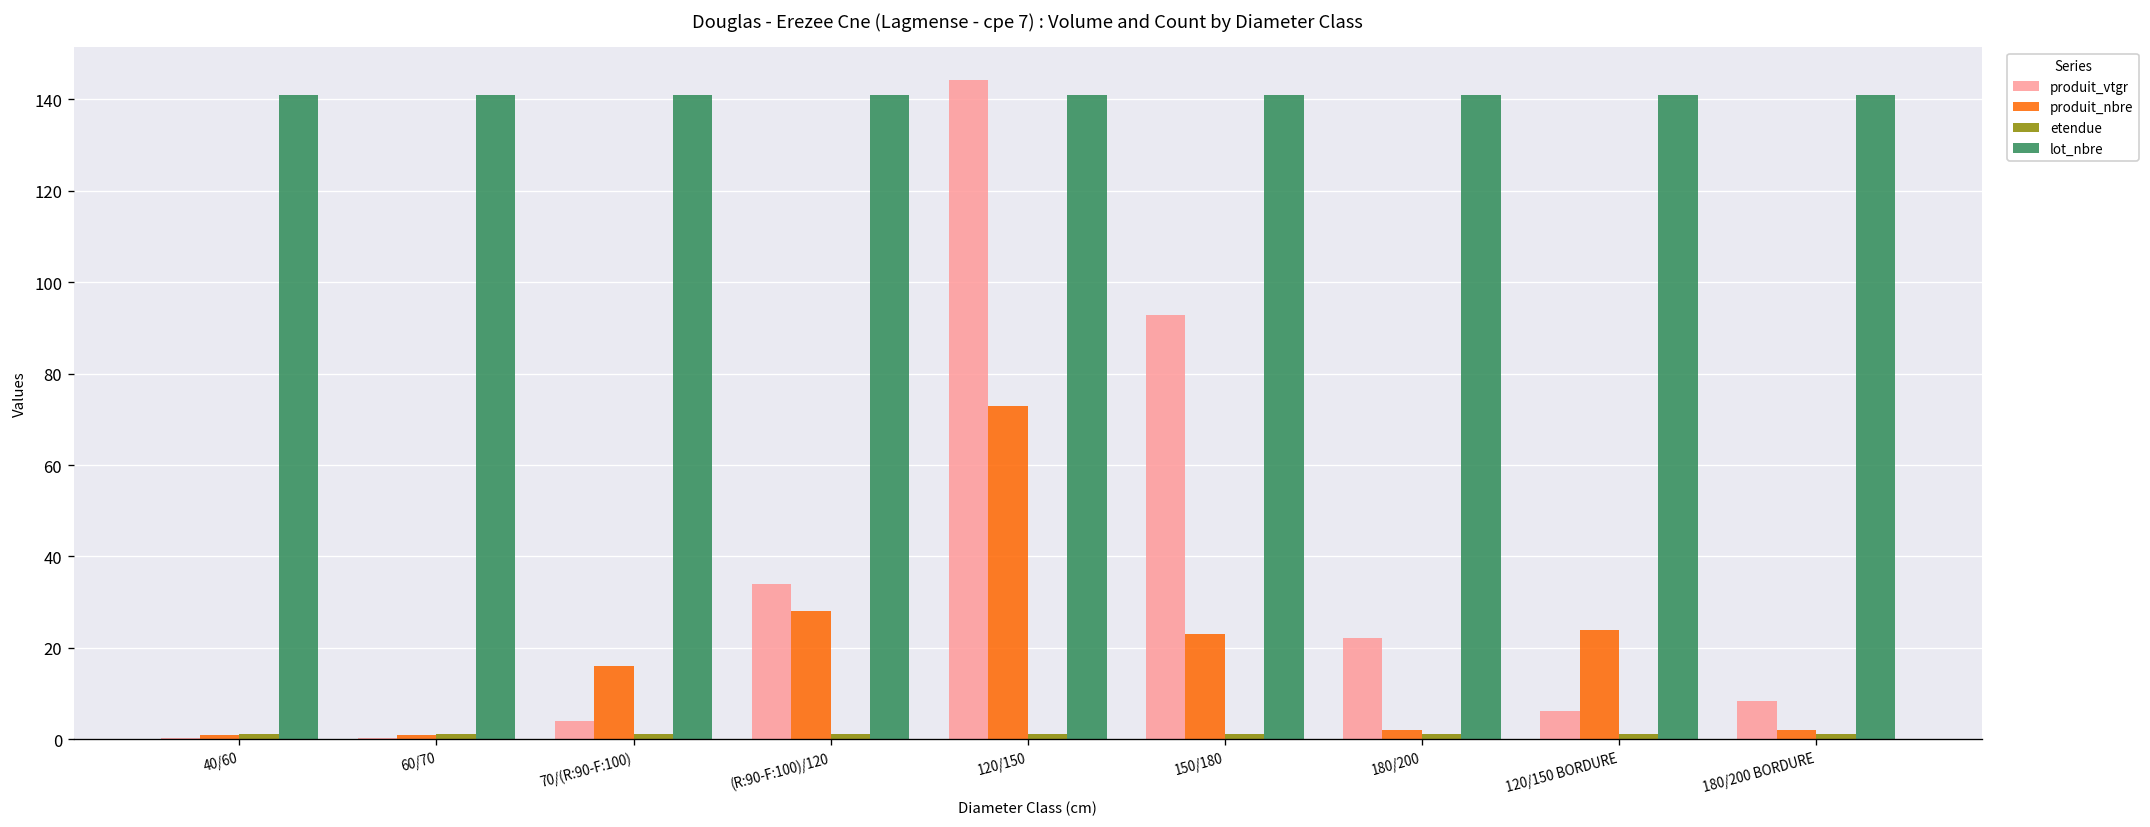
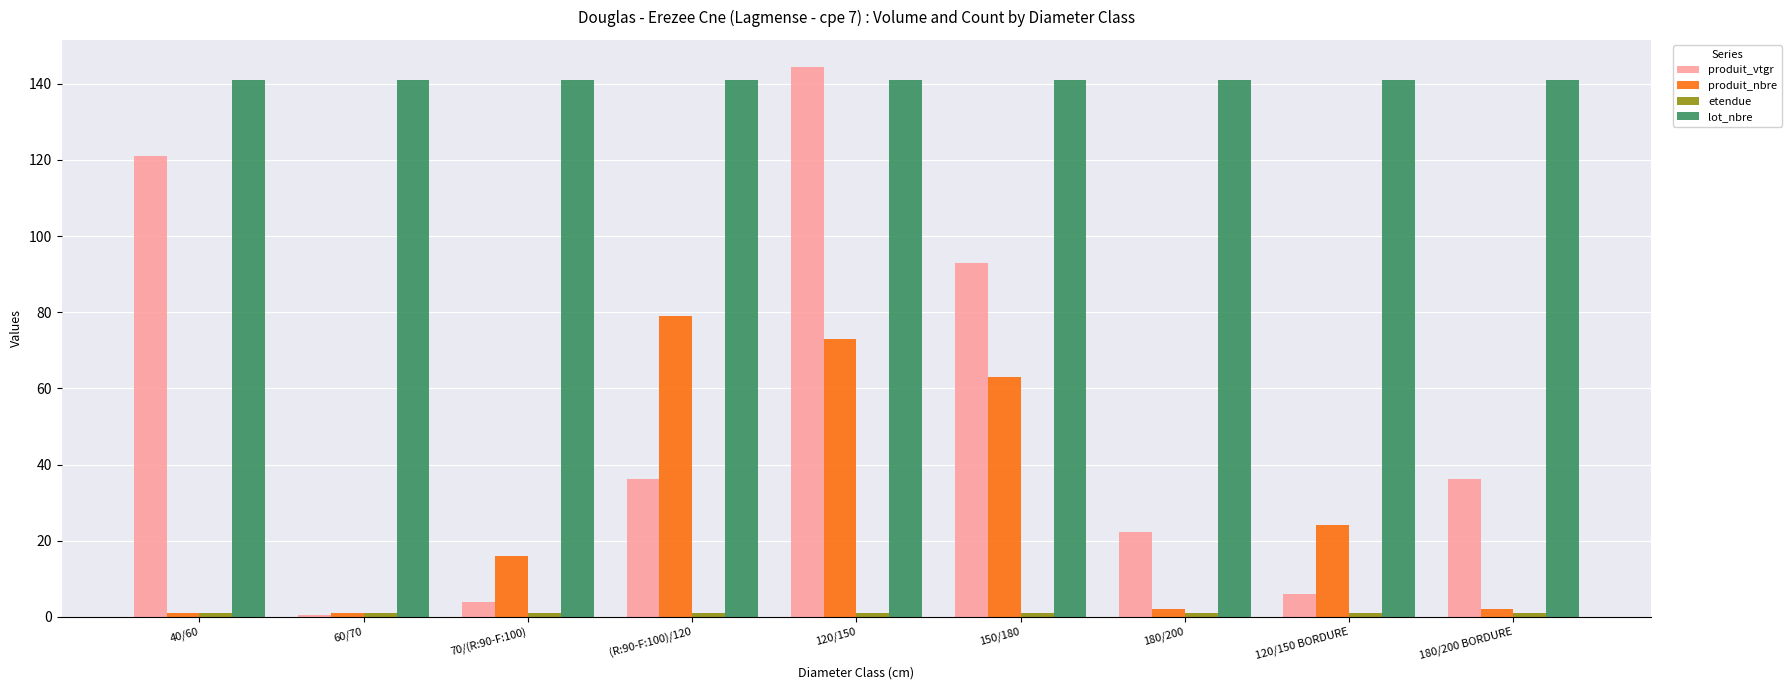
produit_vtgr, 40/60: 0 -> 121
produit_vtgr, (R:90-F:100)/120: 34 -> 36
produit_nbre, (R:90-F:100)/120: 28 -> 79
produit_nbre, 150/180: 23 -> 63
produit_vtgr, 180/200 BORDURE: 8 -> 36
